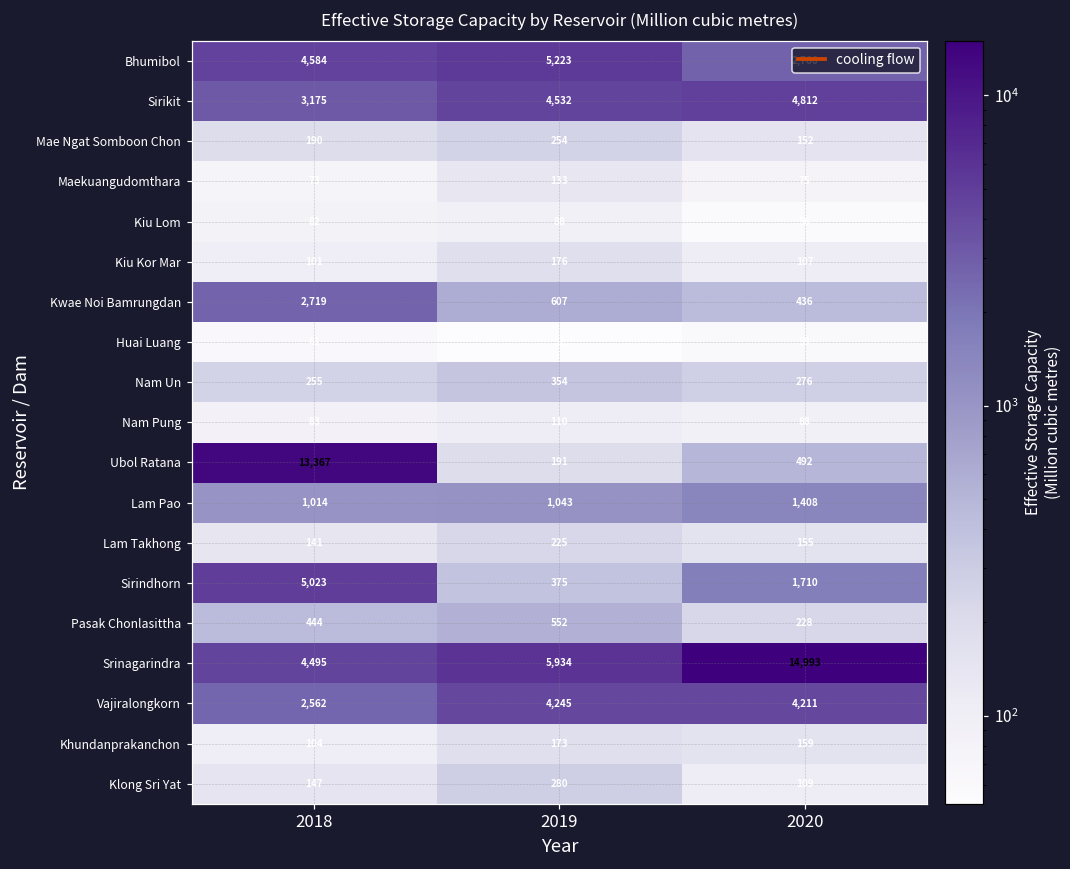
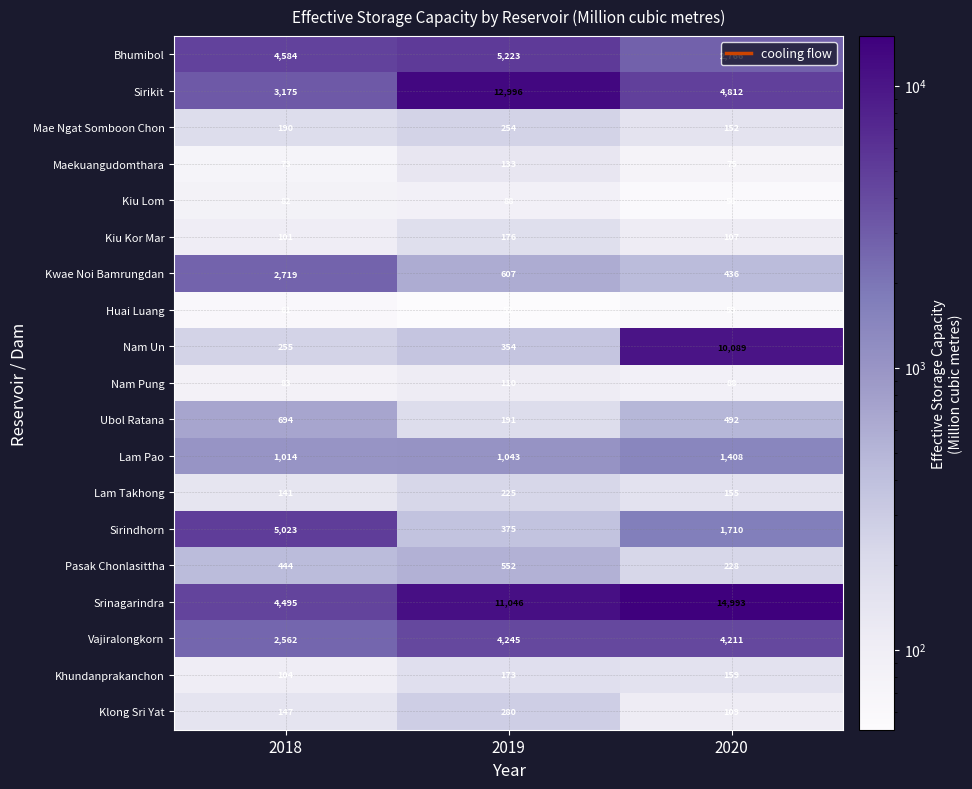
Sirikit, 2019: 4,532 -> 12,996
Nam Un, 2020: 276 -> 10,089
Ubol Ratana, 2018: 13,367 -> 694
Srinagarindra, 2019: 5,934 -> 11,046
